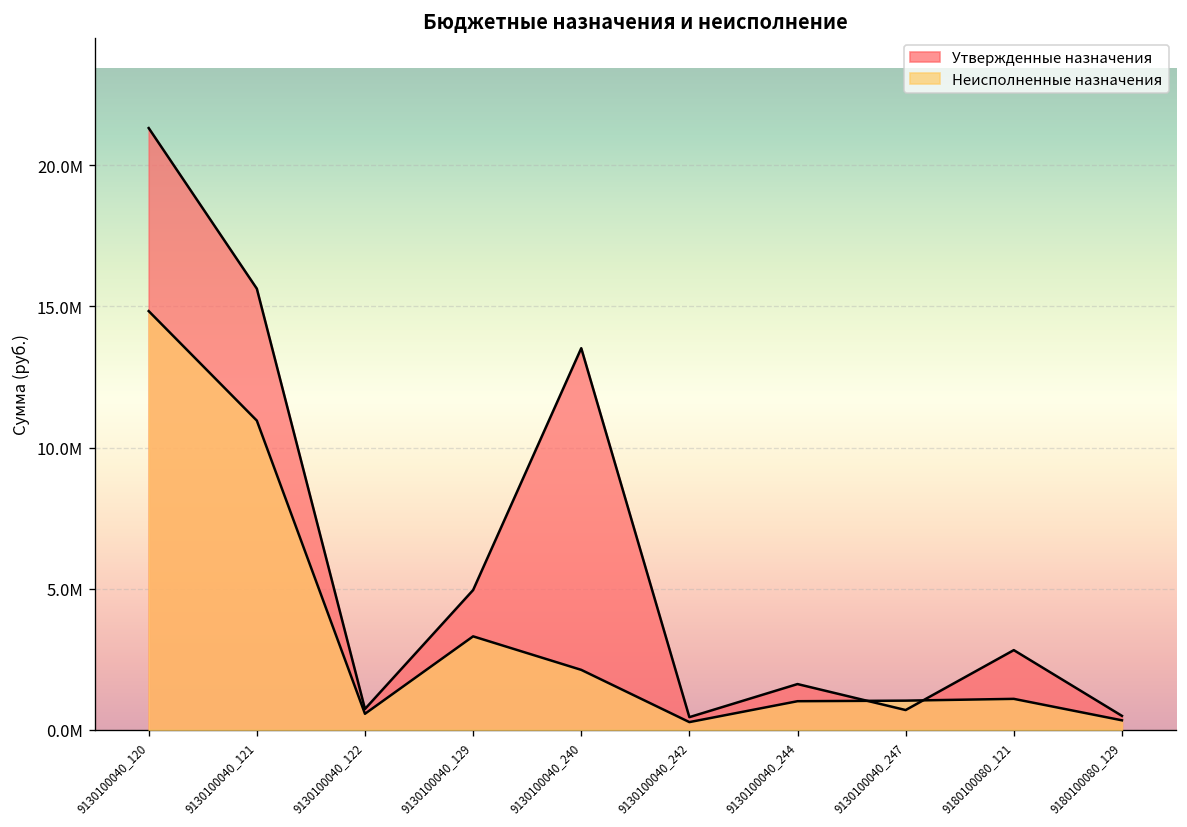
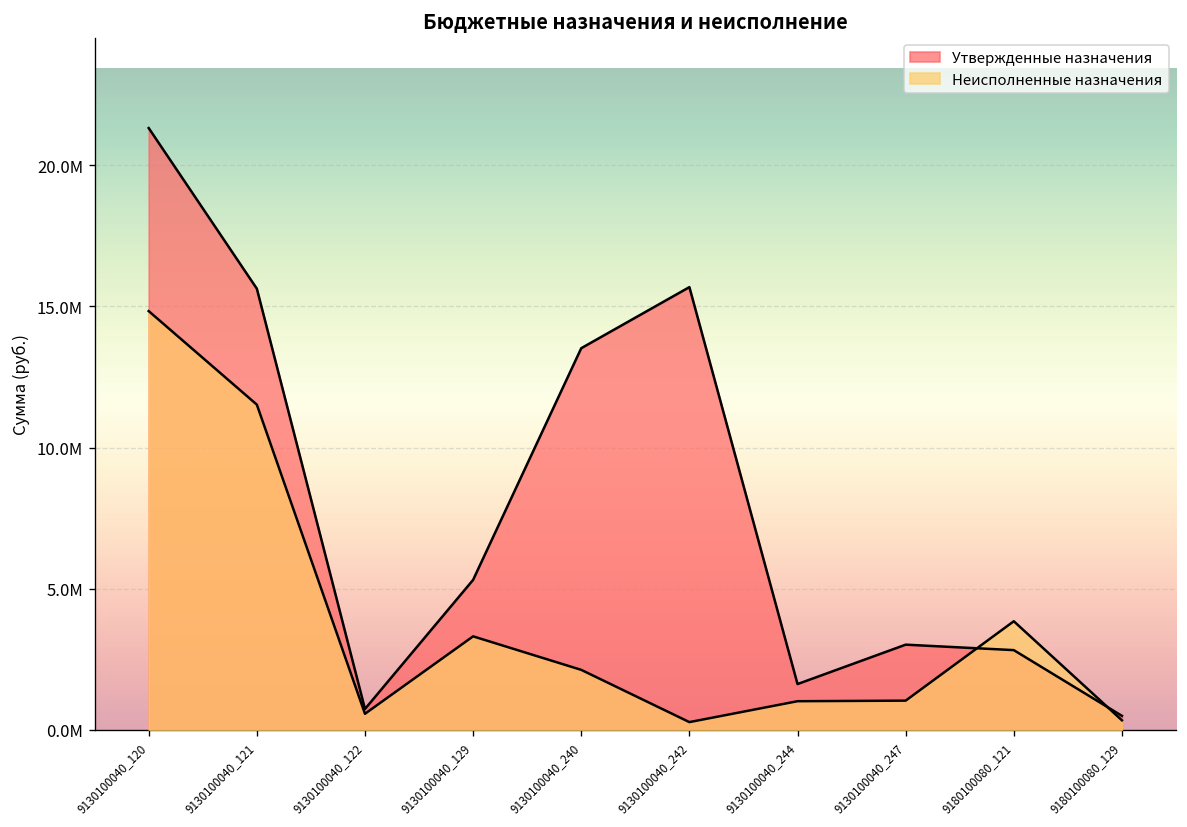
Неисполненные назначения, 9130100040_121: 11000000 -> 11500000
Утвержденные назначения, 9130100040_129: 5000000 -> 5300000
Утвержденные назначения, 9130100040_242: 400000 -> 15700000
Утвержденные назначения, 9130100040_247: 700000 -> 3000000
Неисполненные назначения, 9180100080_121: 1100000 -> 3800000
